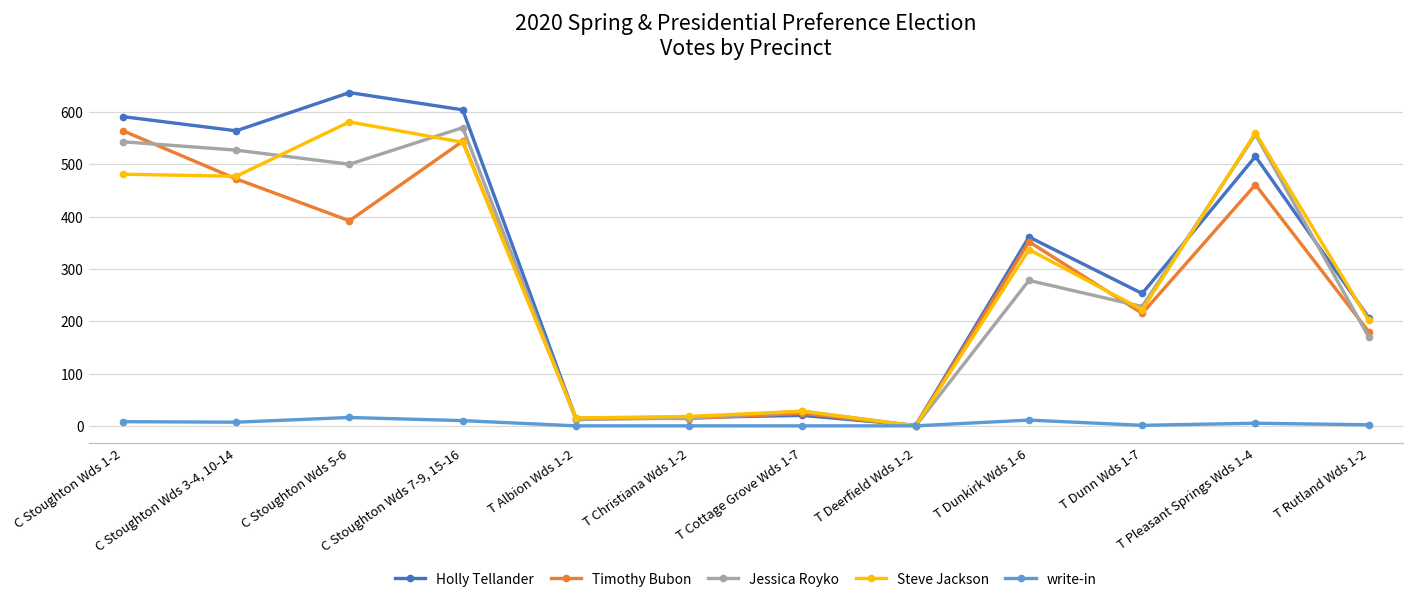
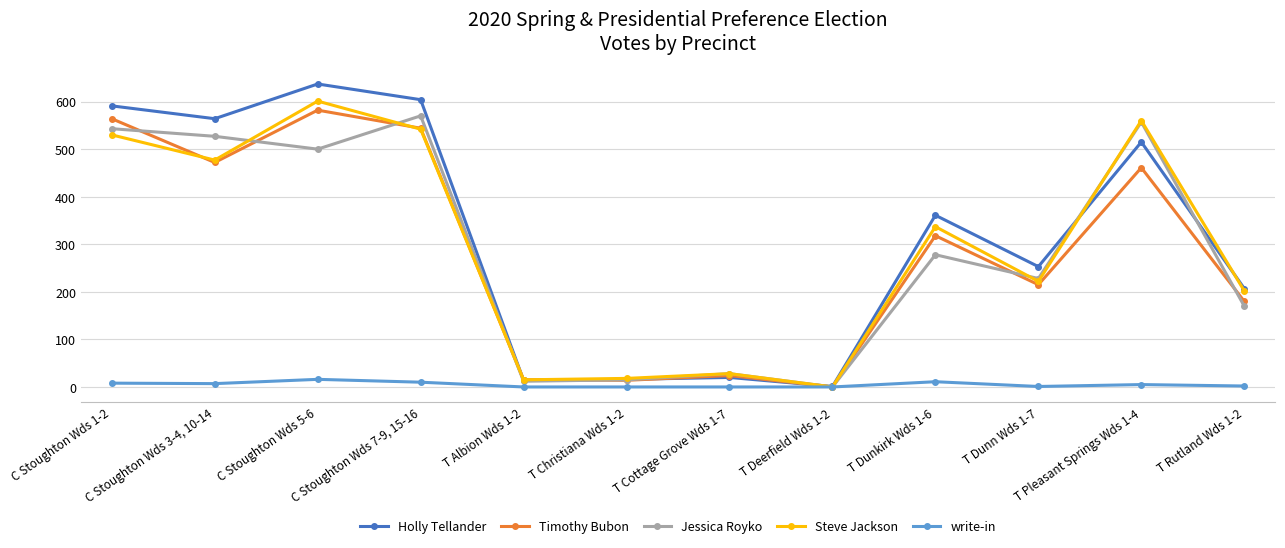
Steve Jackson, C Stoughton Wds 1-2: 480 -> 530
Timothy Bubon, C Stoughton Wds 5-6: 390 -> 580
Steve Jackson, C Stoughton Wds 5-6: 580 -> 600
Timothy Bubon, T Dunkirk Wds 1-6: 350 -> 320
